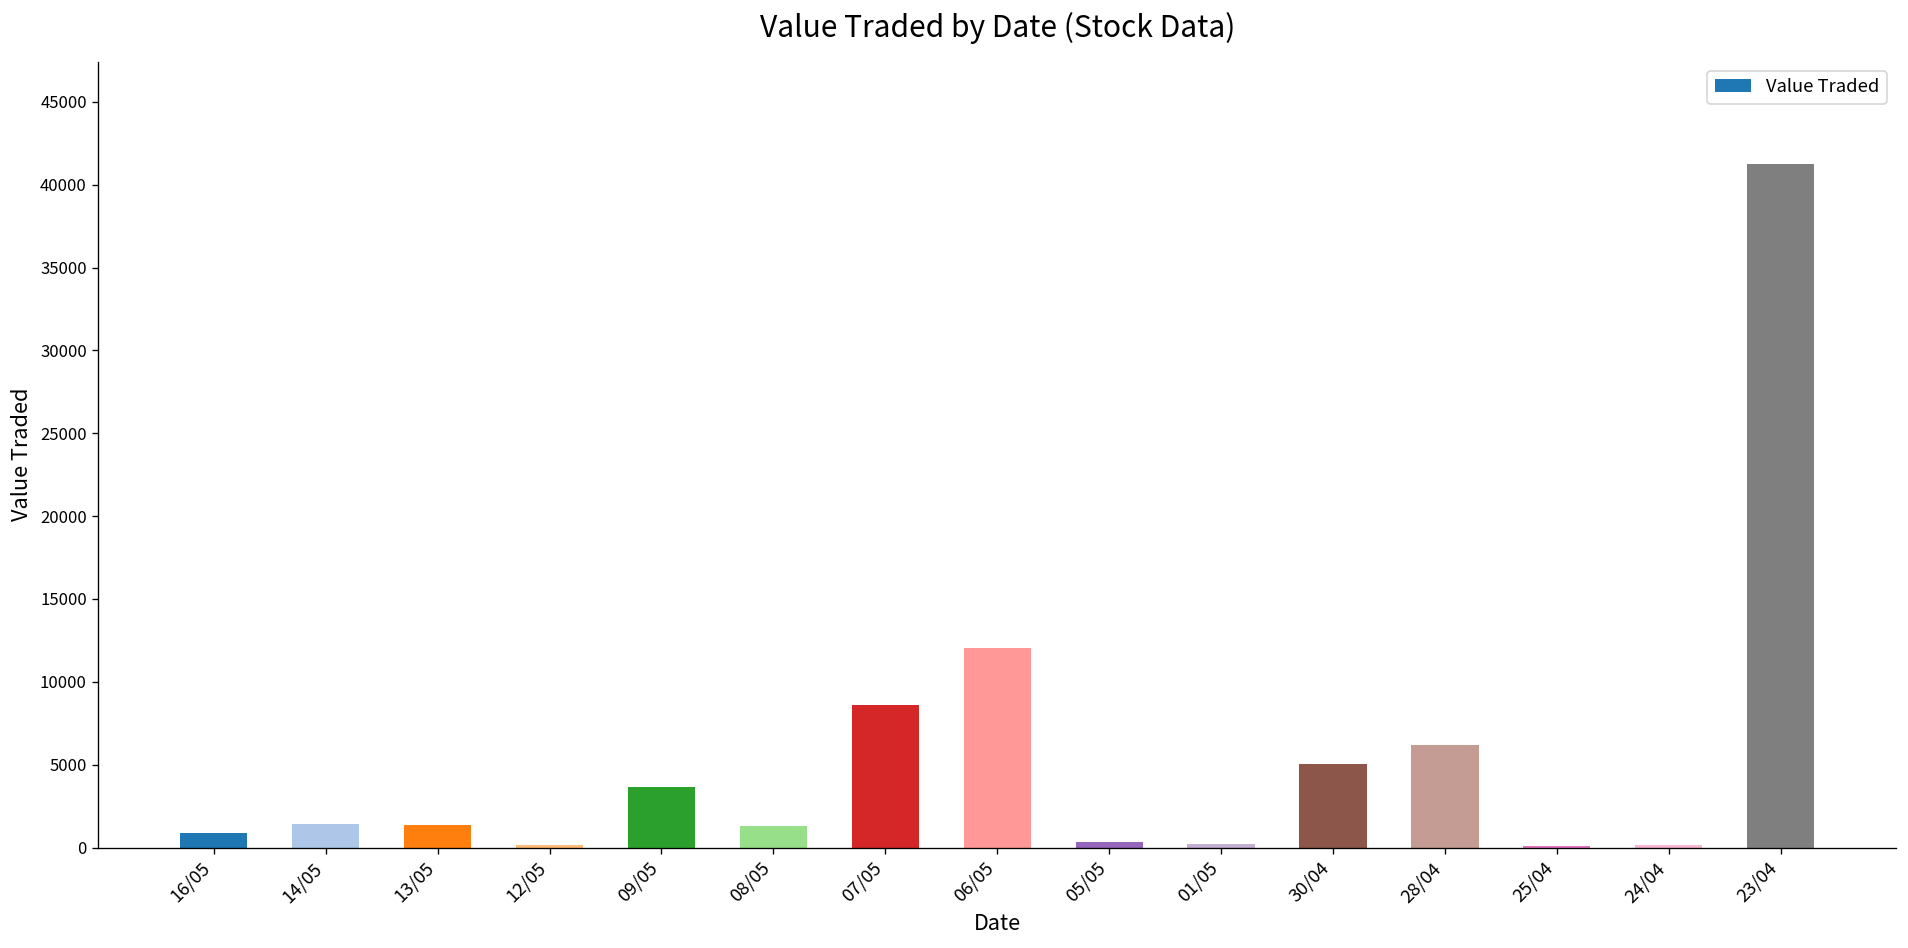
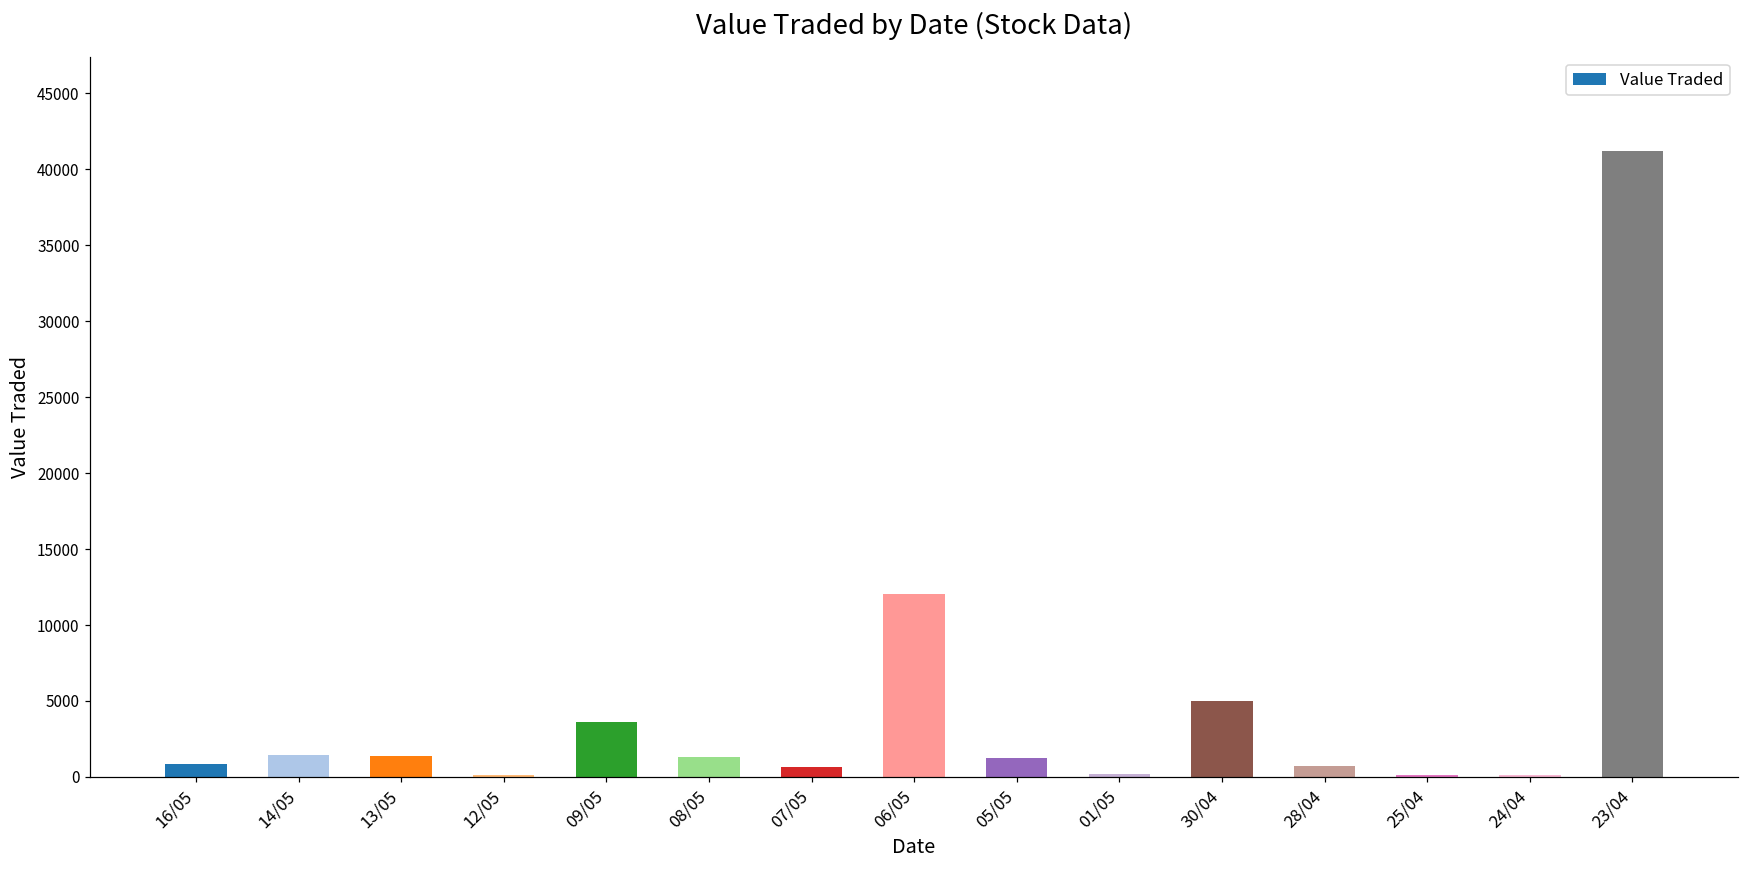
07/05: 8600 -> 700
05/05: 300 -> 1300
28/04: 6200 -> 700
